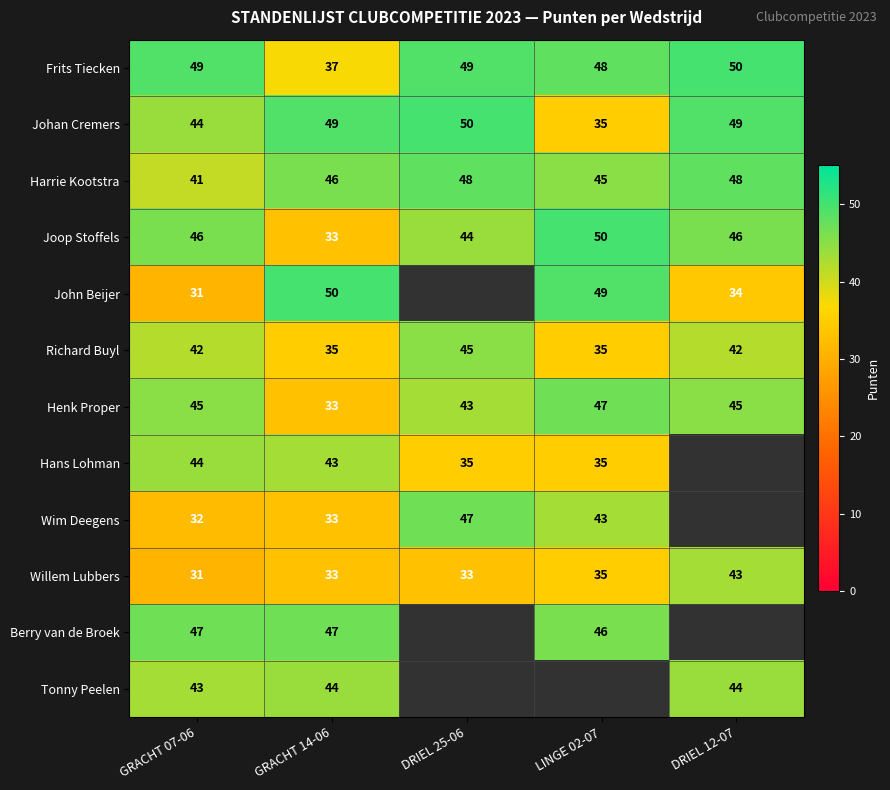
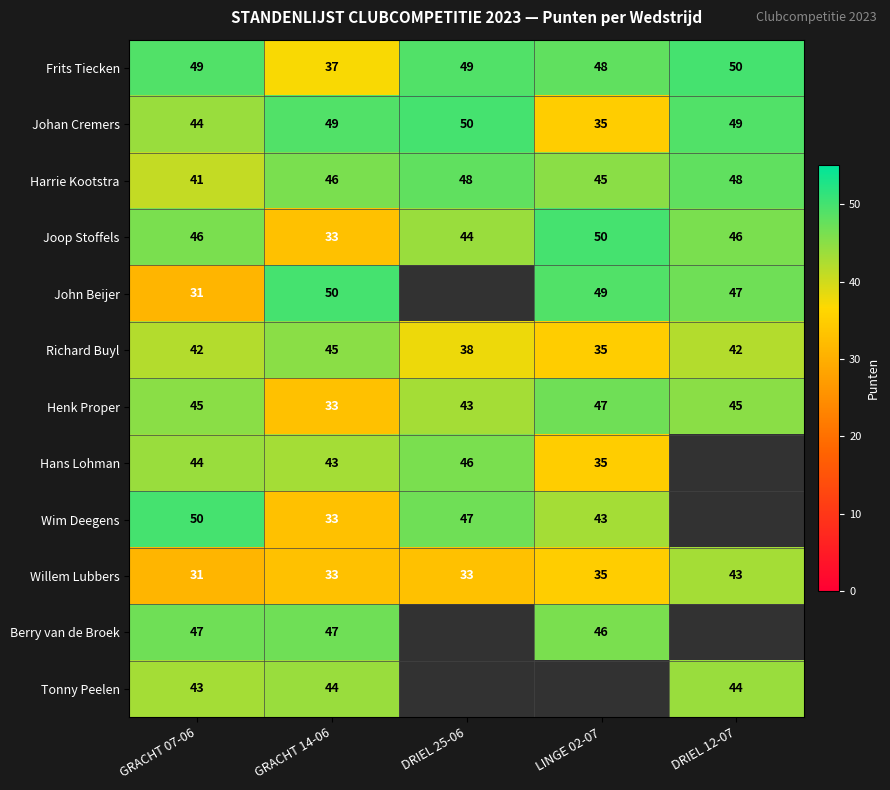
John Beijer, DRIEL 12-07: 34 -> 47
Richard Buyl, GRACHT 14-06: 35 -> 45
Richard Buyl, DRIEL 25-06: 45 -> 38
Hans Lohman, DRIEL 25-06: 35 -> 46
Wim Deegens, GRACHT 07-06: 32 -> 50
